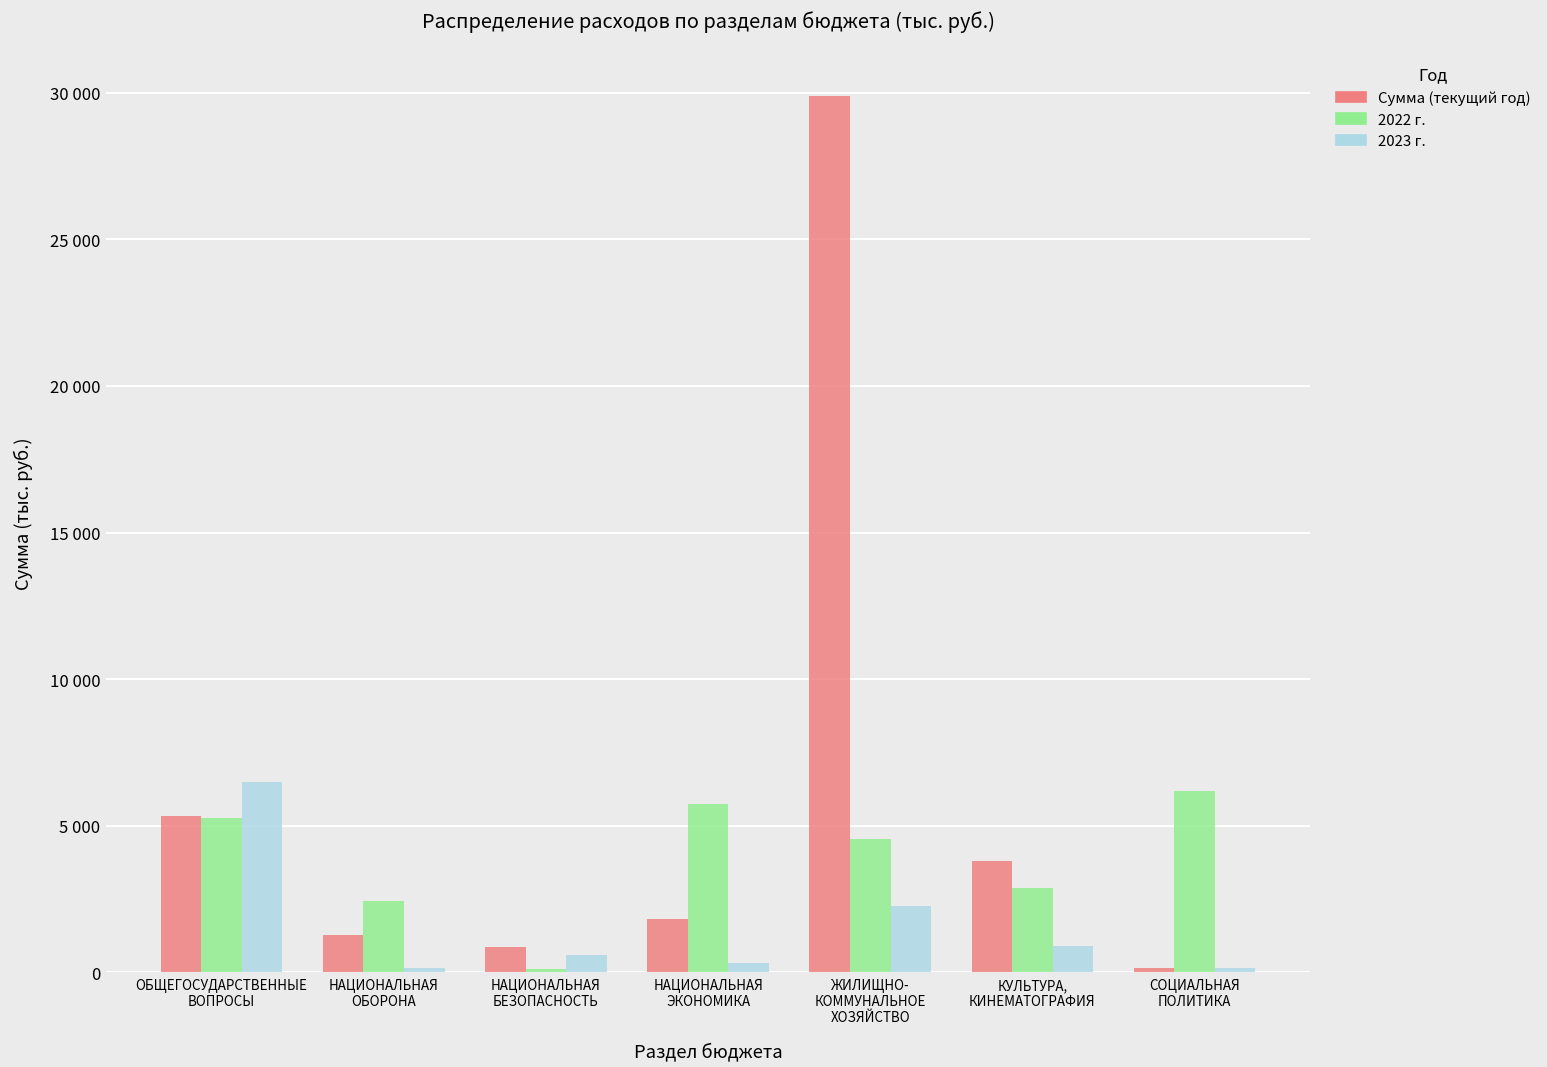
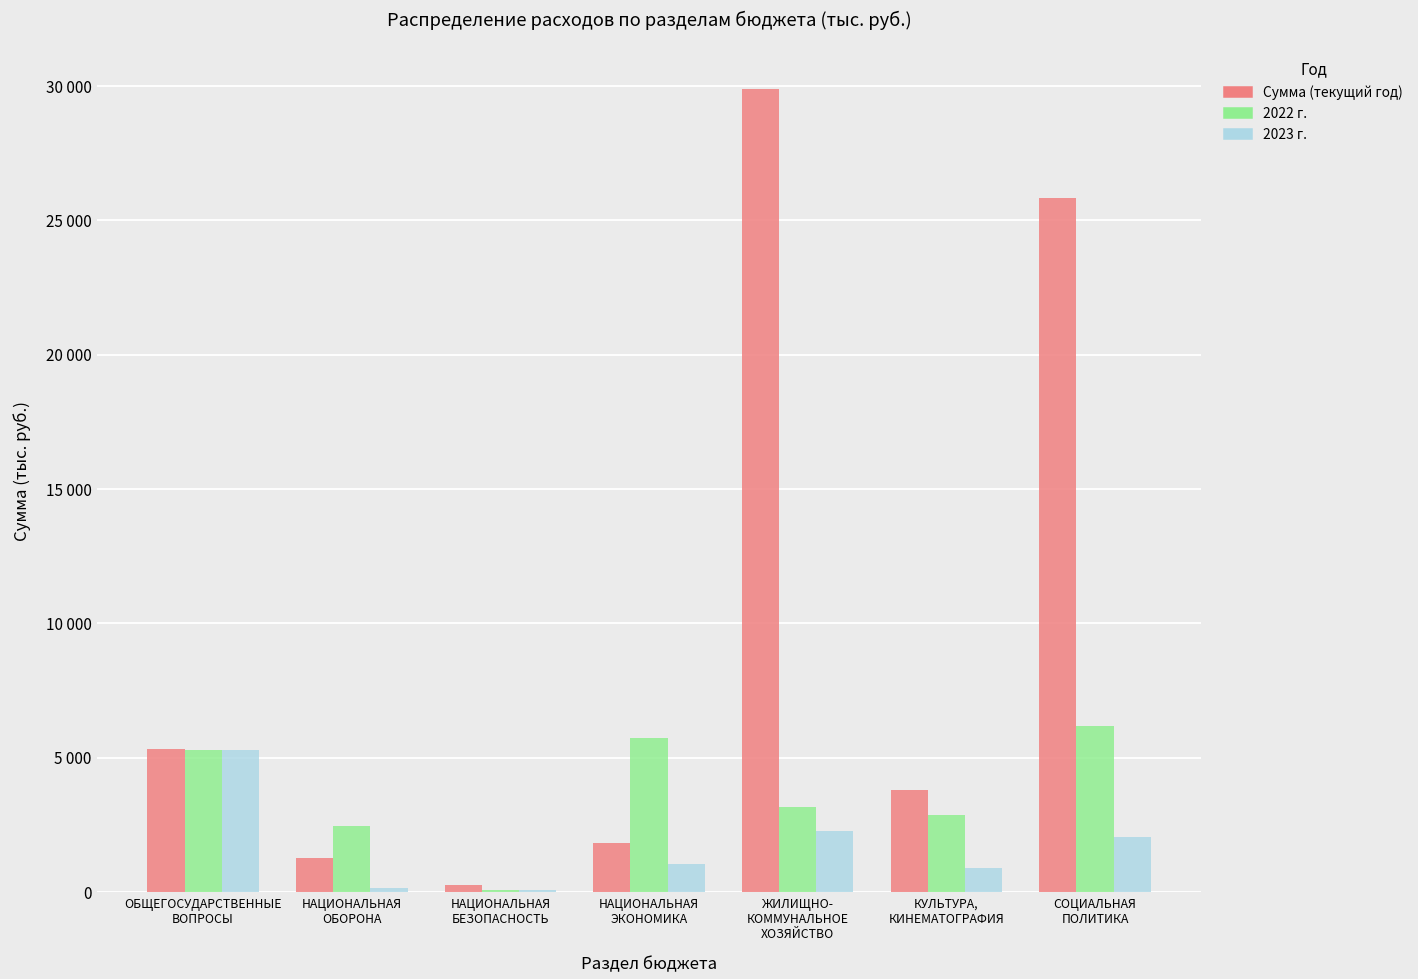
2023 г., ОБЩЕГОСУДАРСТВЕННЫЕ ВОПРОСЫ: 6500 -> 5300
Сумма (текущий год), НАЦИОНАЛЬНАЯ БЕЗОПАСНОСТЬ: 900 -> 300
2023 г., НАЦИОНАЛЬНАЯ БЕЗОПАСНОСТЬ: 600 -> 100
2023 г., НАЦИОНАЛЬНАЯ ЭКОНОМИКА: 300 -> 1100
2022 г., ЖИЛИЩНО- КОММУНАЛЬНОЕ ХОЗЯЙСТВО: 4500 -> 3200
Сумма (текущий год), СОЦИАЛЬНАЯ ПОЛИТИКА: 100 -> 25800
2023 г., СОЦИАЛЬНАЯ ПОЛИТИКА: 200 -> 2100
